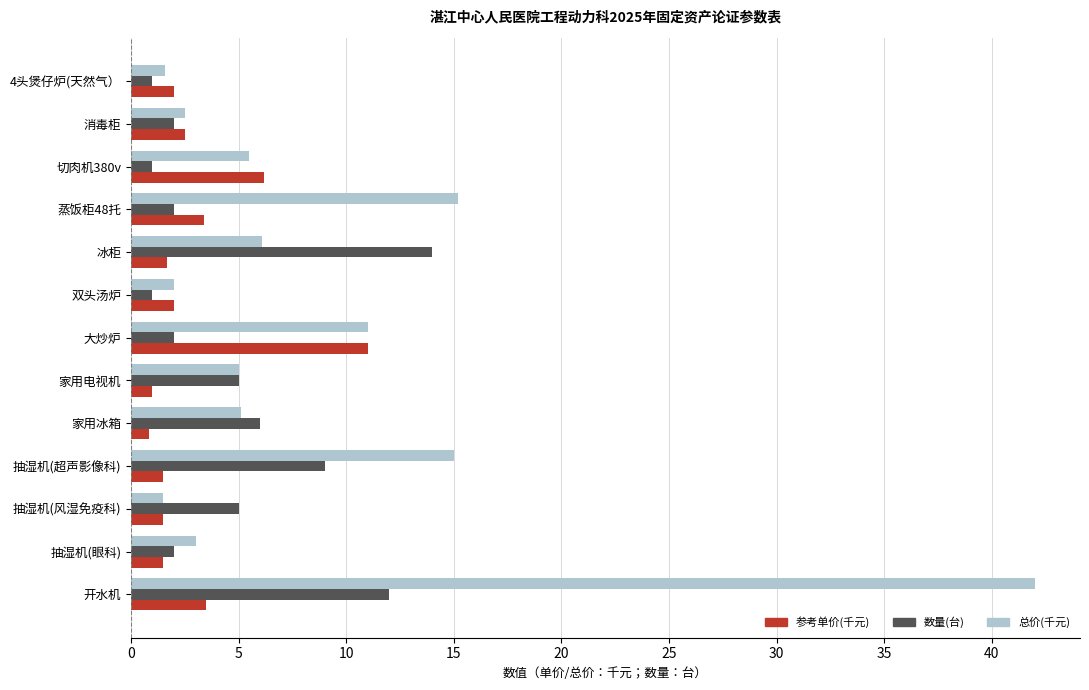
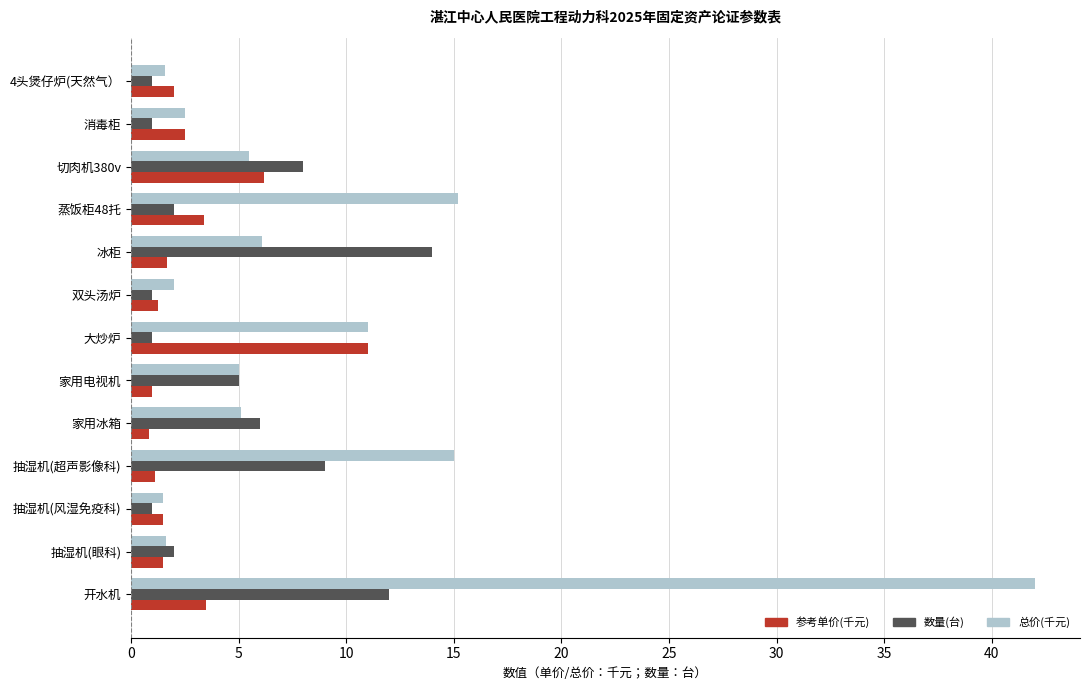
数量(台), 消毒柜: 2 -> 1
数量(台), 切肉机380v: 1 -> 8
参考单价(千元), 双头汤炉: 2.0 -> 1.2
数量(台), 大炒炉: 2 -> 1
参考单价(千元), 抽湿机(超声影像科): 1.5 -> 1.1
数量(台), 抽湿机(风湿免疫科): 5 -> 1
总价(千元), 抽湿机(眼科): 3.0 -> 1.6
